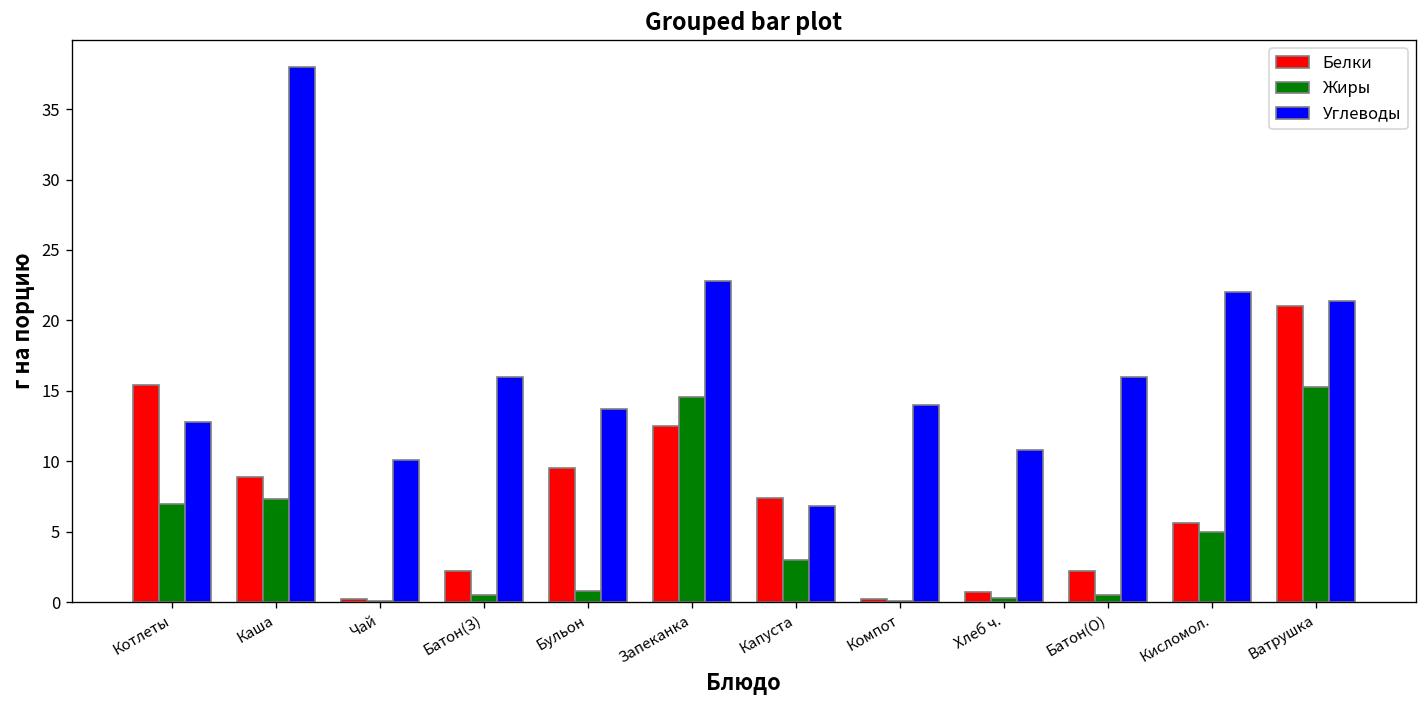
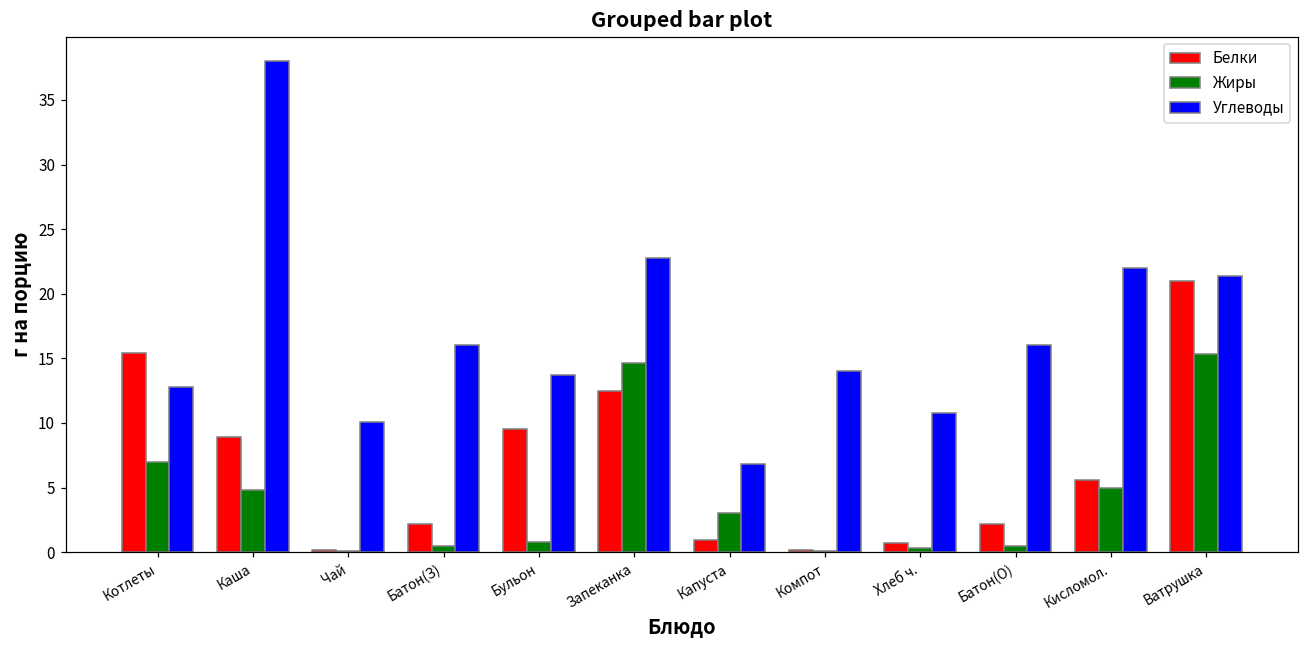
Жиры, Каша: 7.3 -> 4.8
Белки, Капуста: 7.4 -> 0.9
